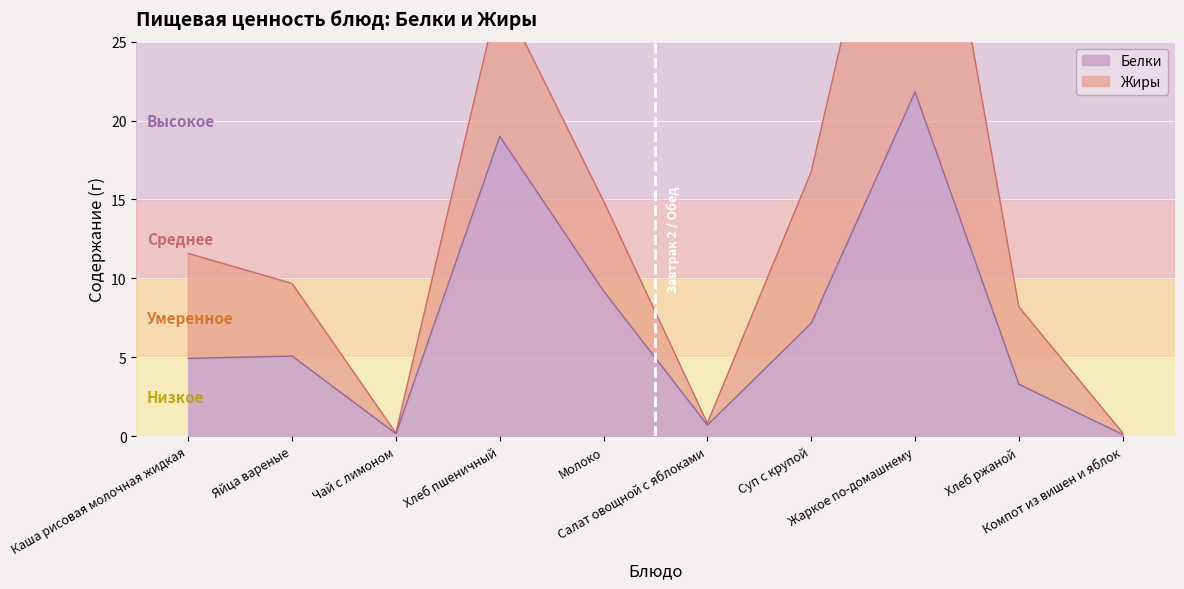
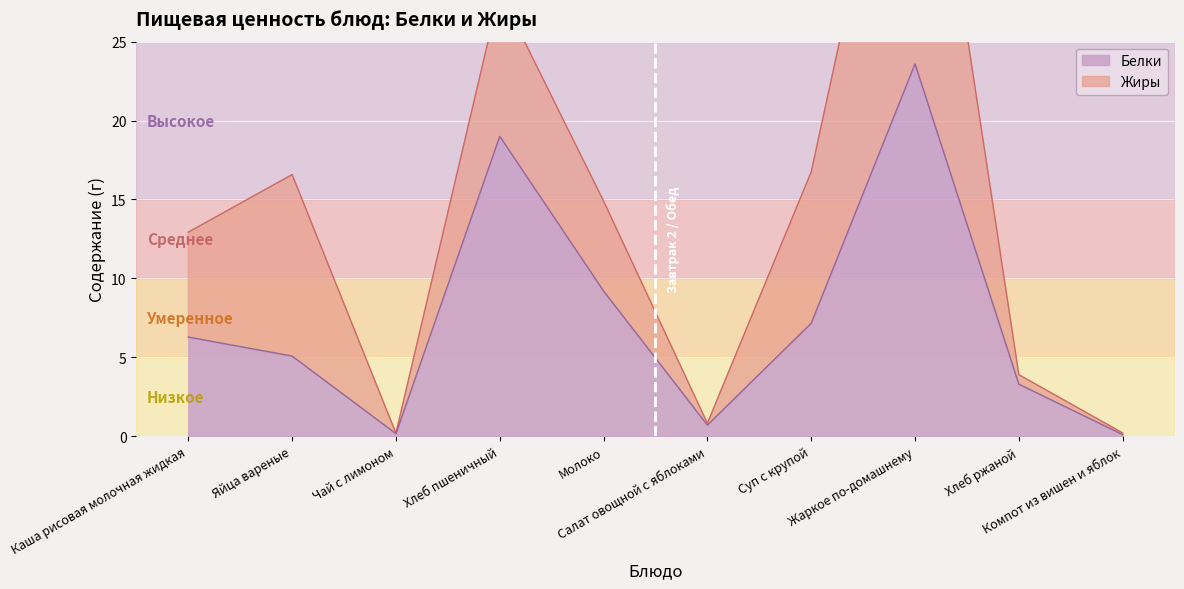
Белки, Каша рисовая молочная жидкая: 4.9 -> 6.3
Жиры, Яйца вареные: 4.6 -> 11.5
Белки, Жаркое по-домашнему: 21.8 -> 23.6
Жиры, Хлеб ржаной: 4.9 -> 0.6
